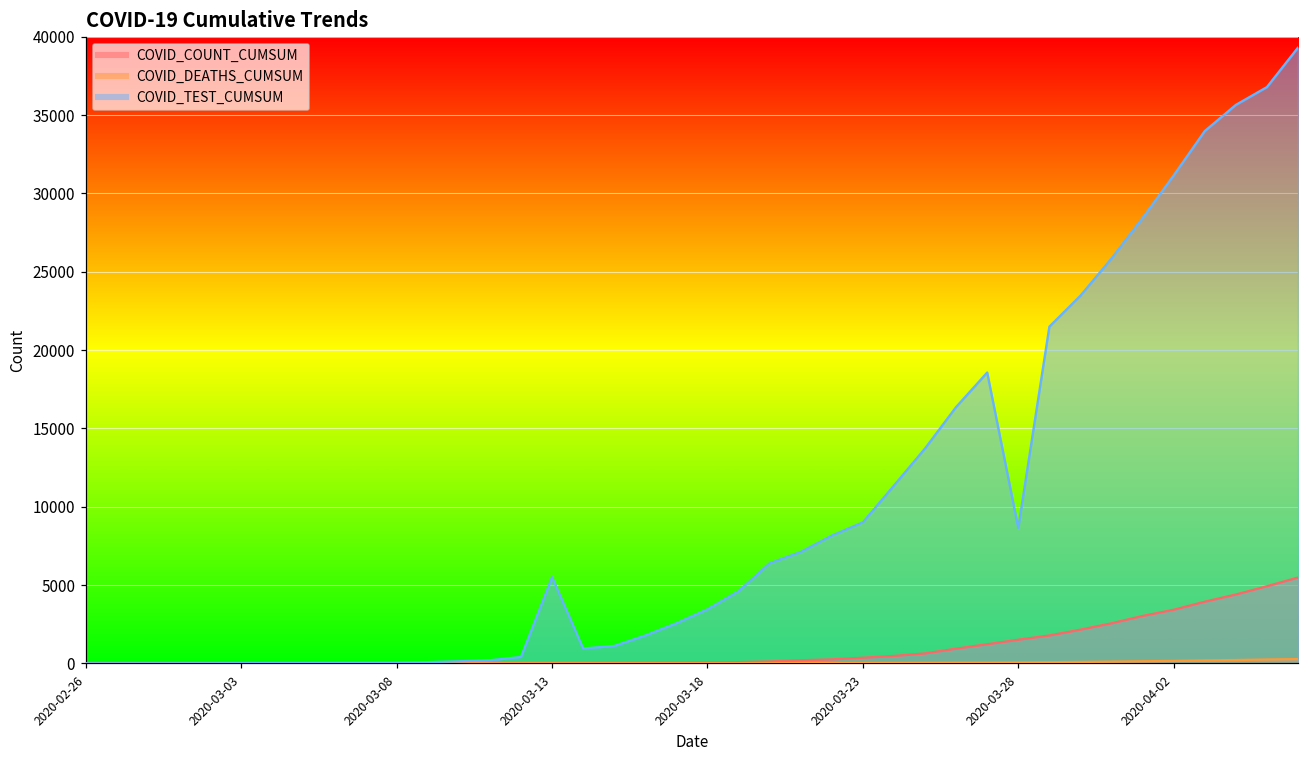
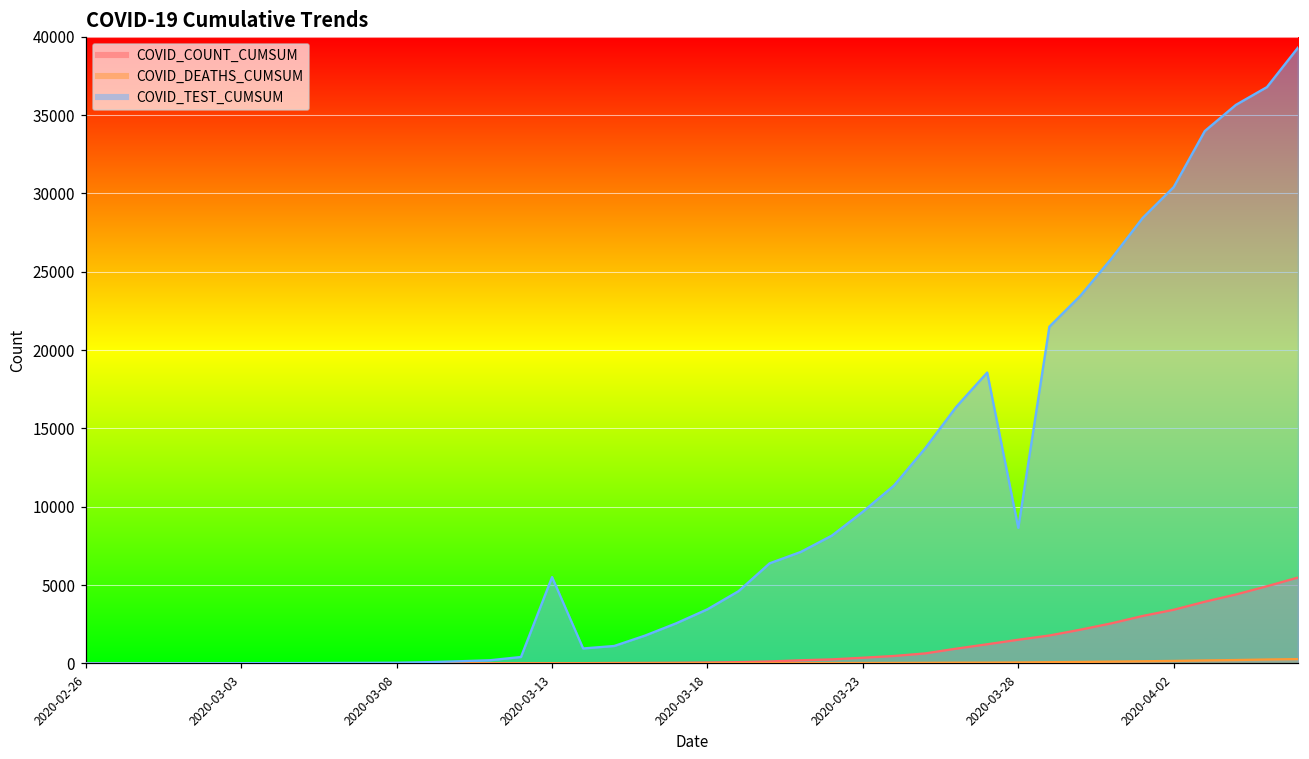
COVID_TEST_CUMSUM, 2020-03-23: 9000 -> 9700
COVID_TEST_CUMSUM, 2020-04-02: 31100 -> 30400
